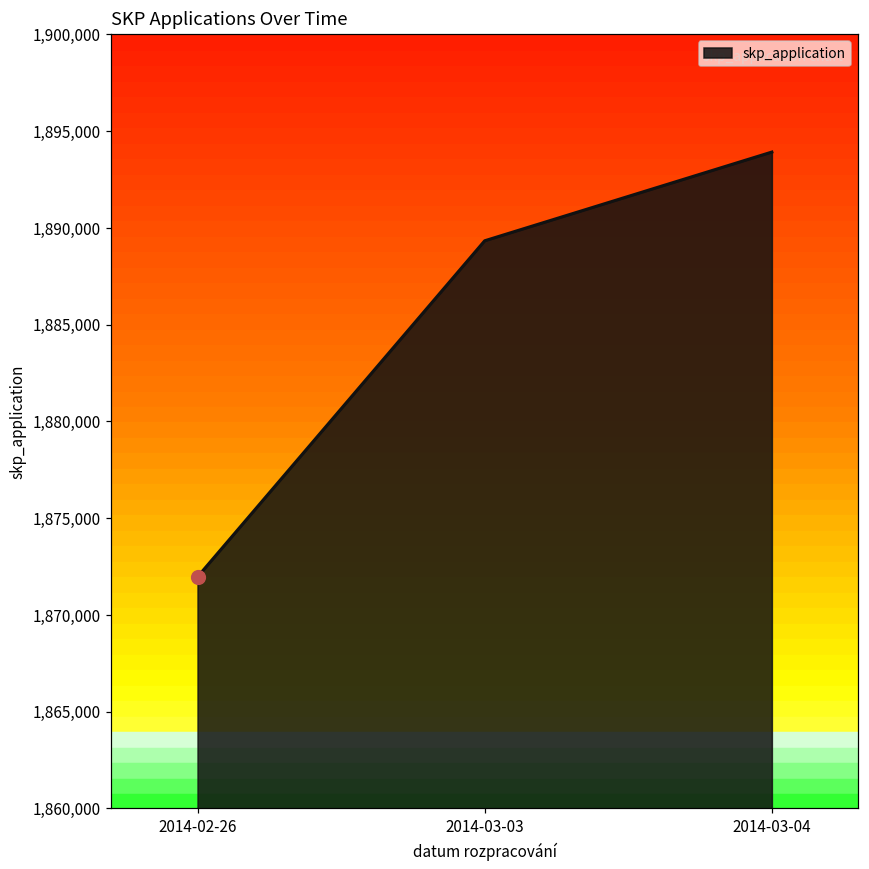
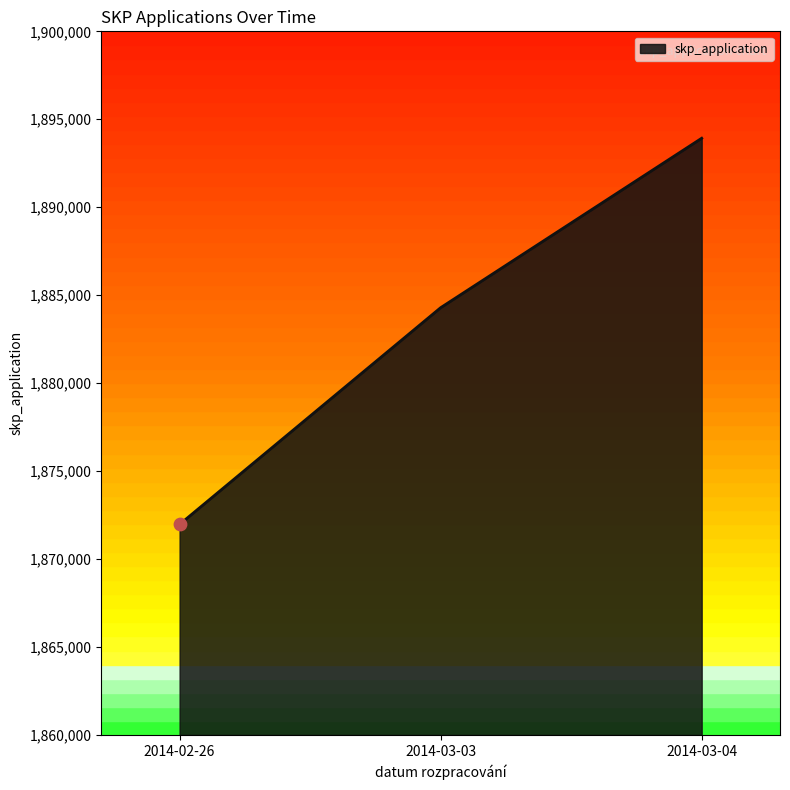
skp_application, 2014-03-03: 1,889,300 -> 1,884,300
